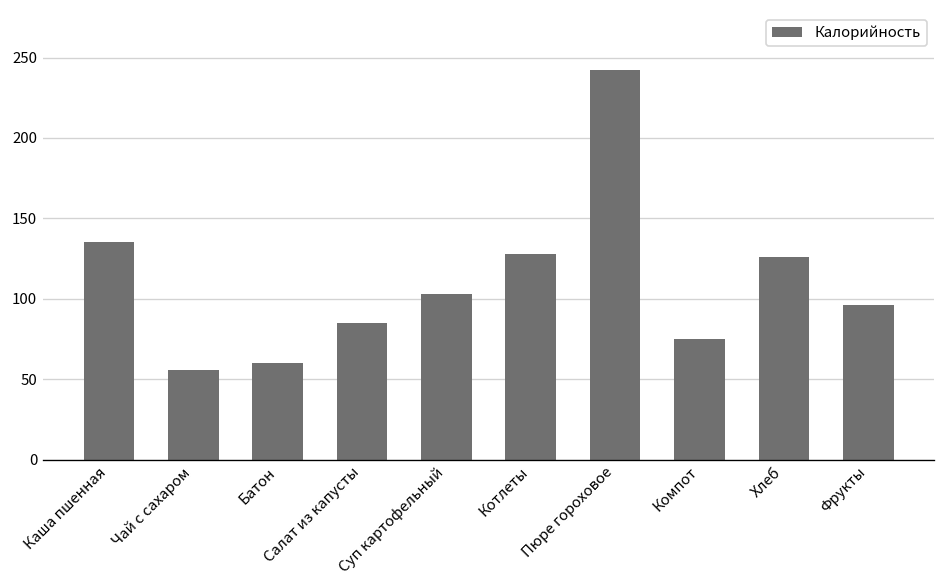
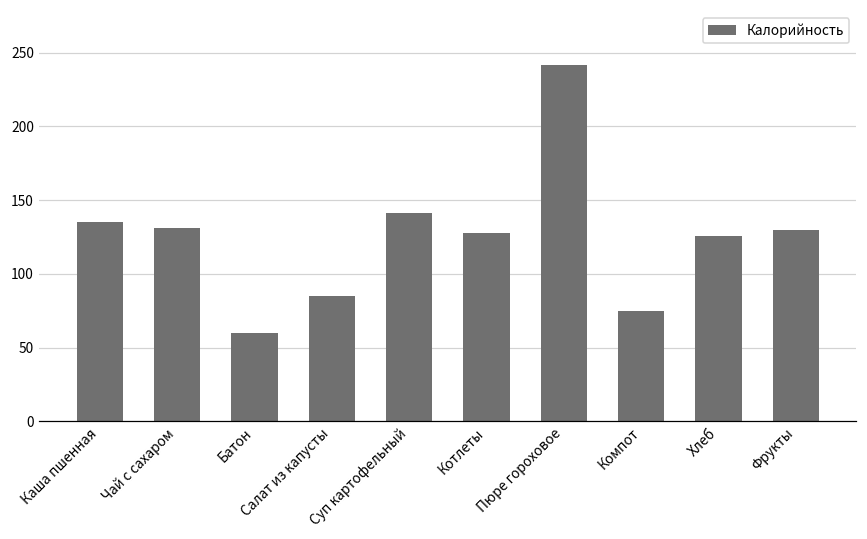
Чай с сахаром: 56 -> 131
Суп картофельный: 103 -> 141
Фрукты: 96 -> 130
